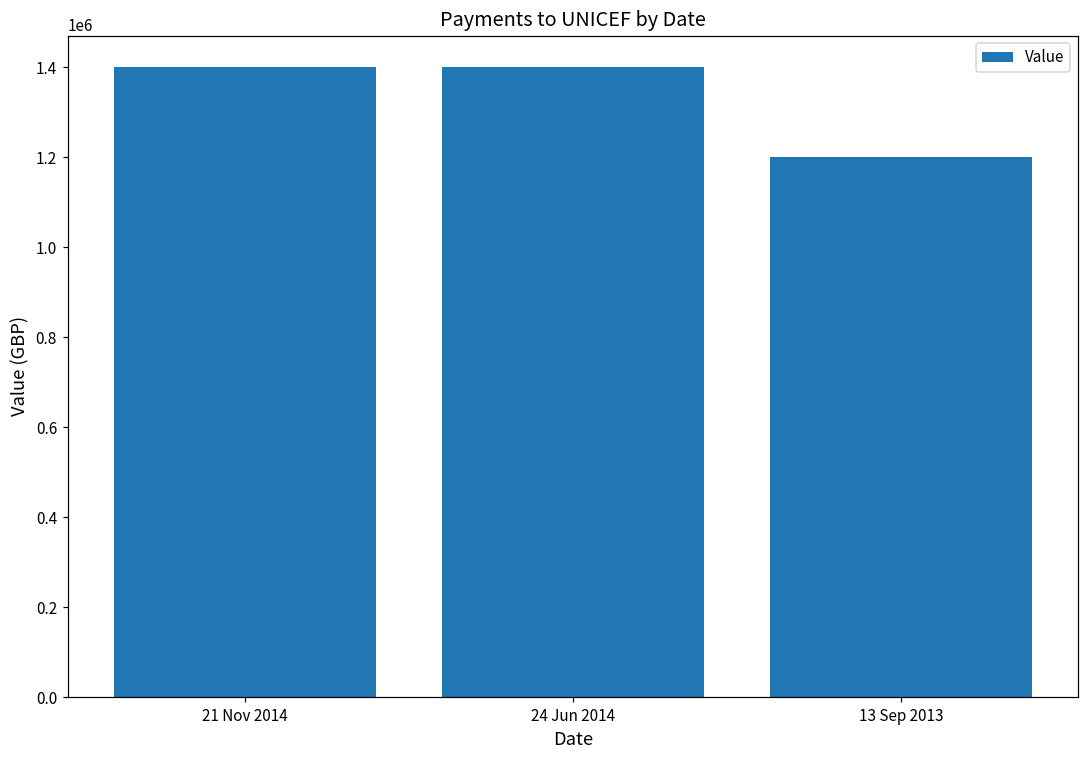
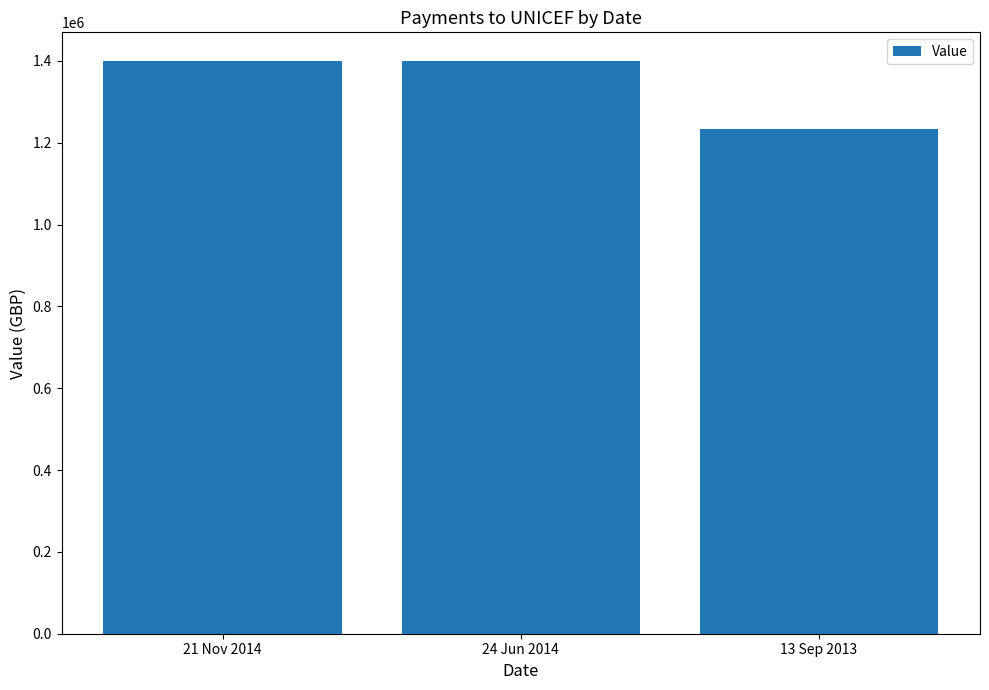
13 Sep 2013: 1200000 -> 1230000
